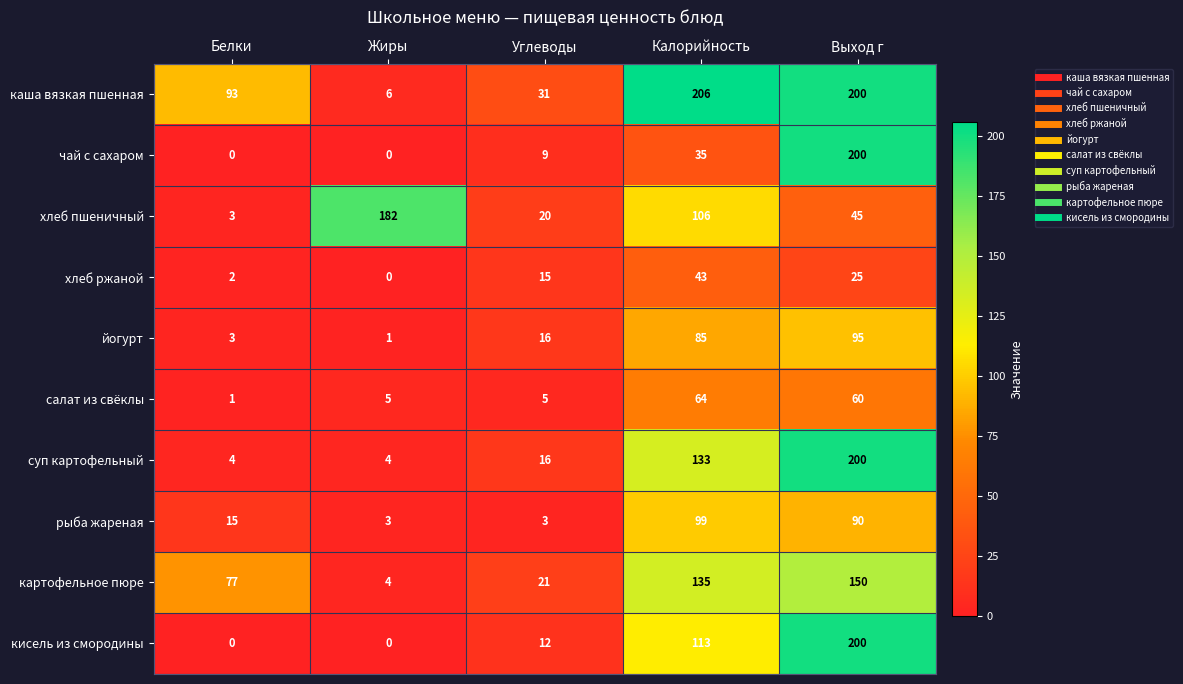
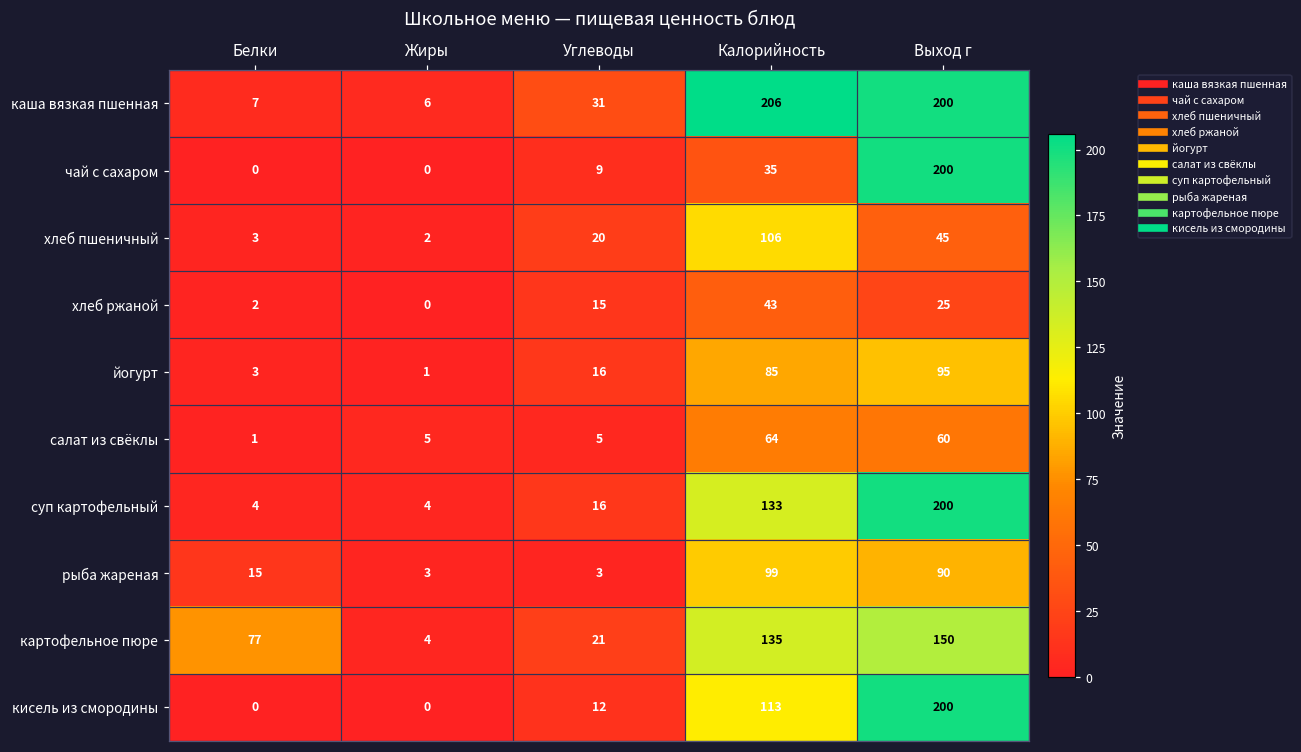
каша вязкая пшенная, Белки: 93 -> 7
хлеб пшеничный, Жиры: 182 -> 2
